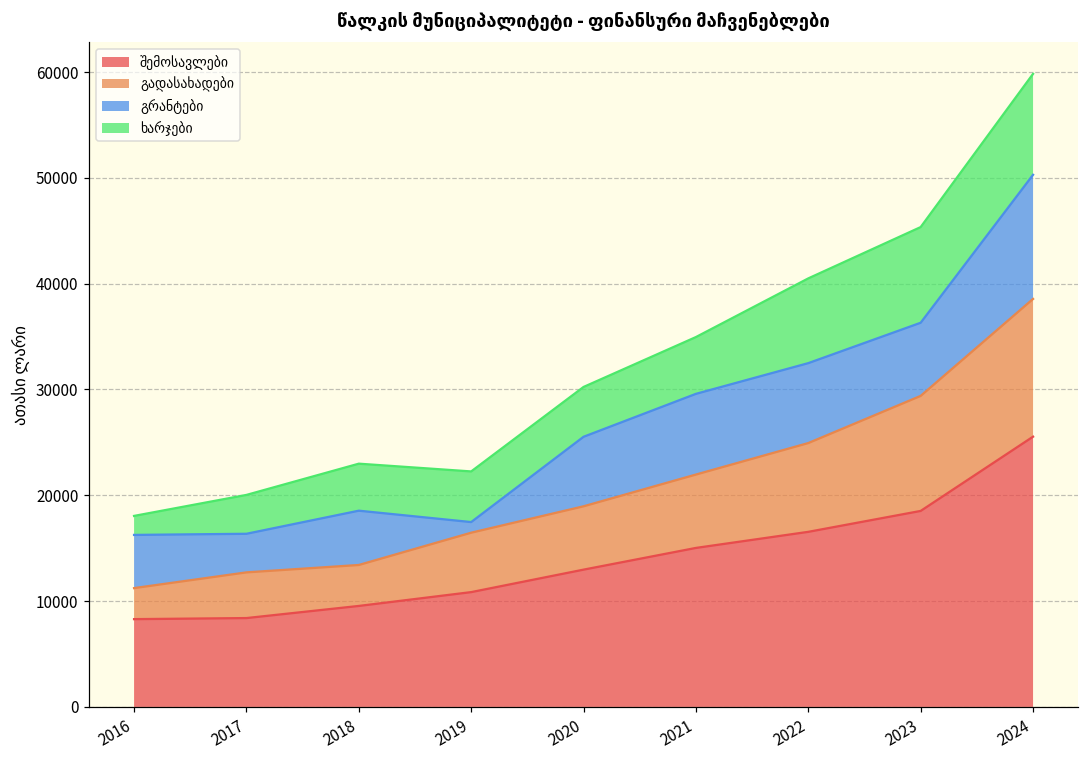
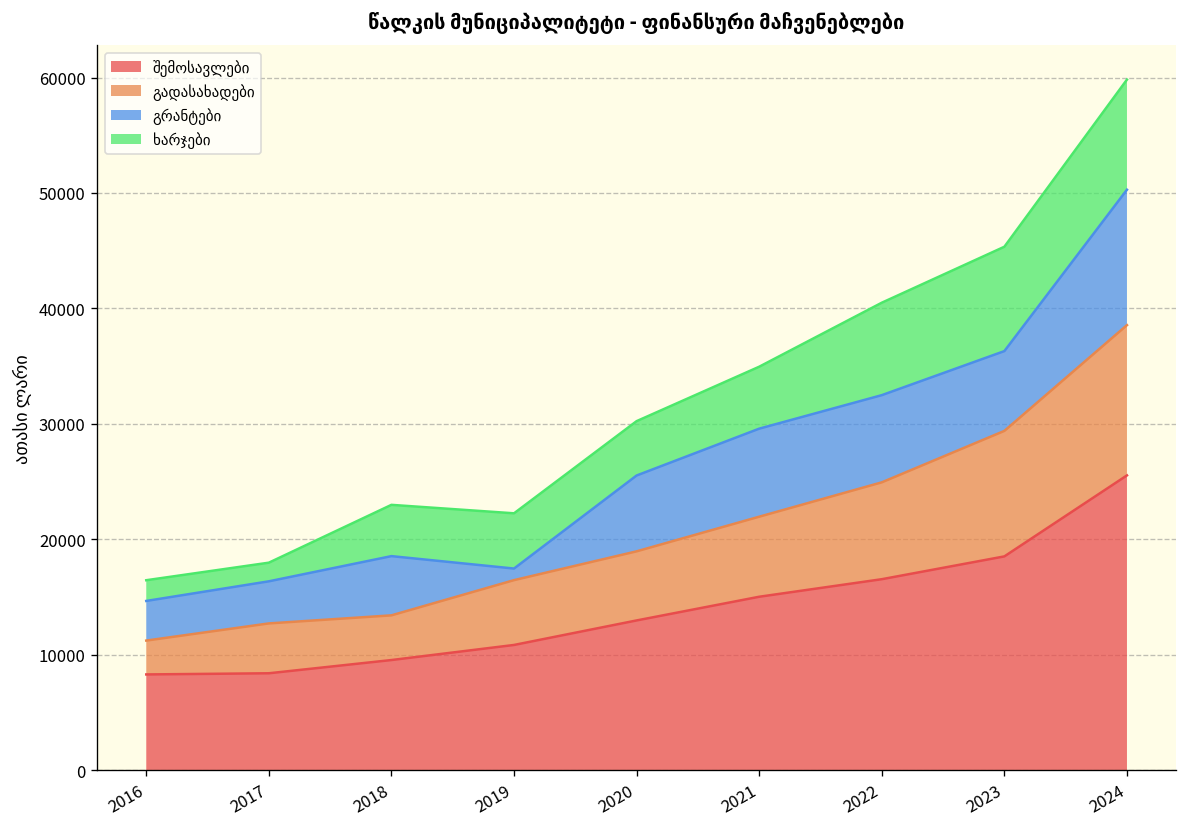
გრანტები, 2016: 5000 -> 3000
ხარჯები, 2017: 4000 -> 2000
